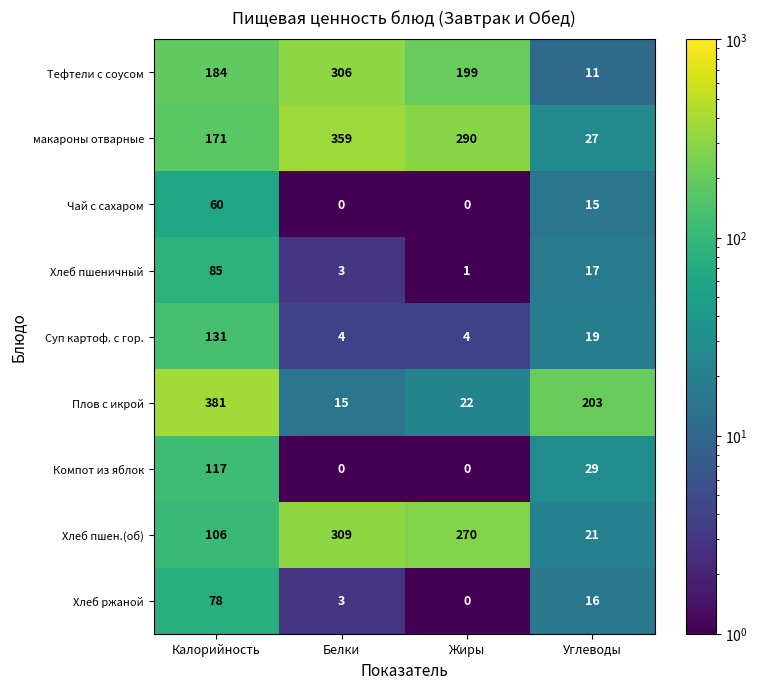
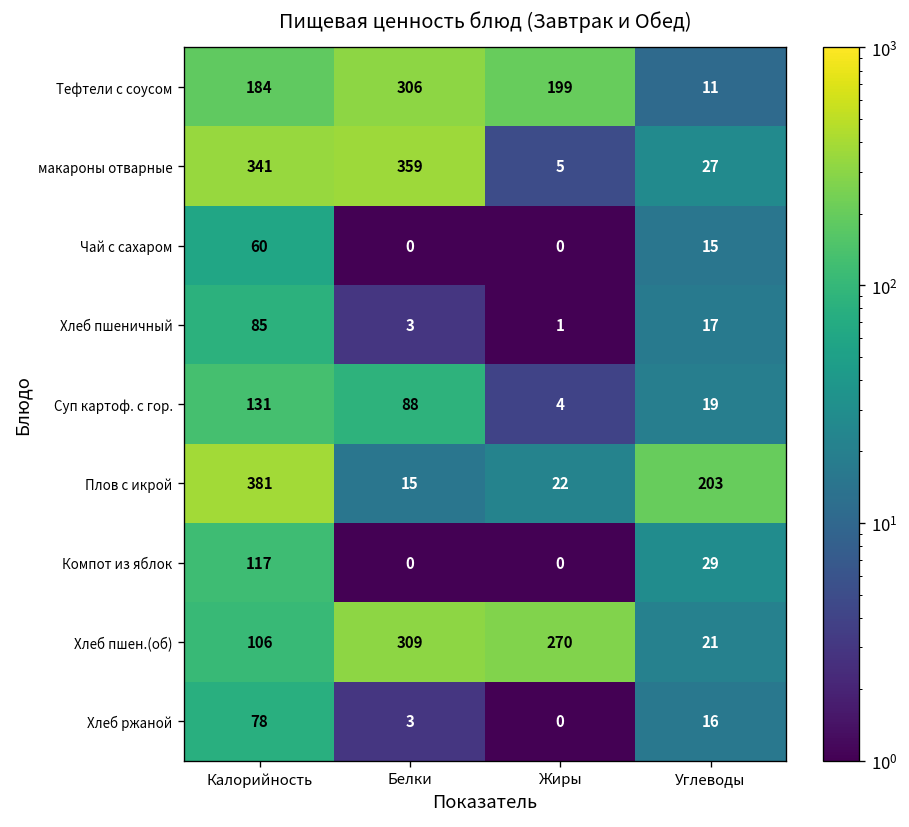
макароны отварные, Калорийность: 171 -> 341
макароны отварные, Жиры: 290 -> 5
Суп картоф. с гор., Белки: 4 -> 88
